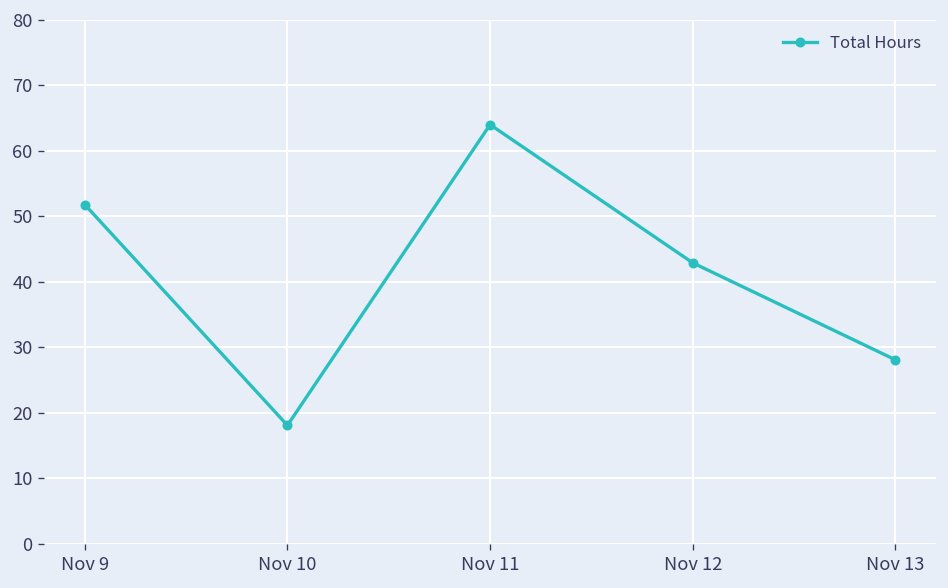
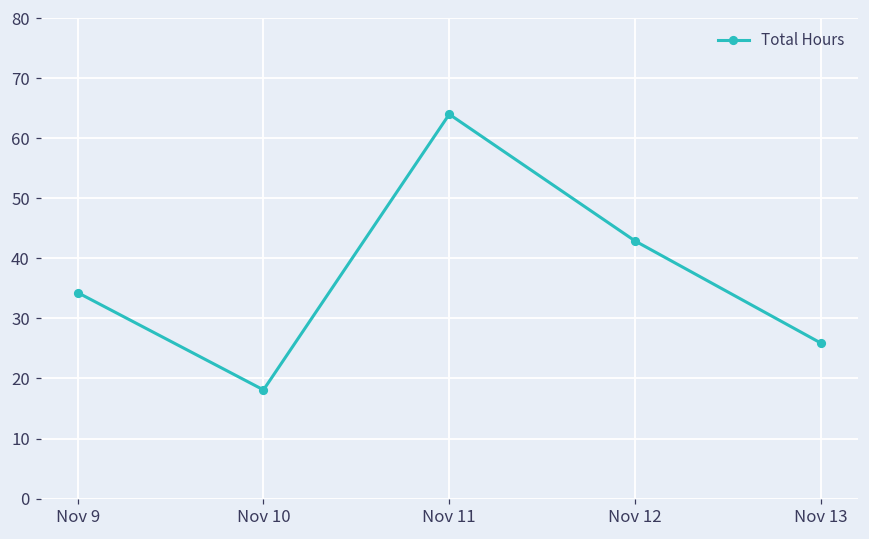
Nov 9: 52 -> 34
Nov 13: 28 -> 26
